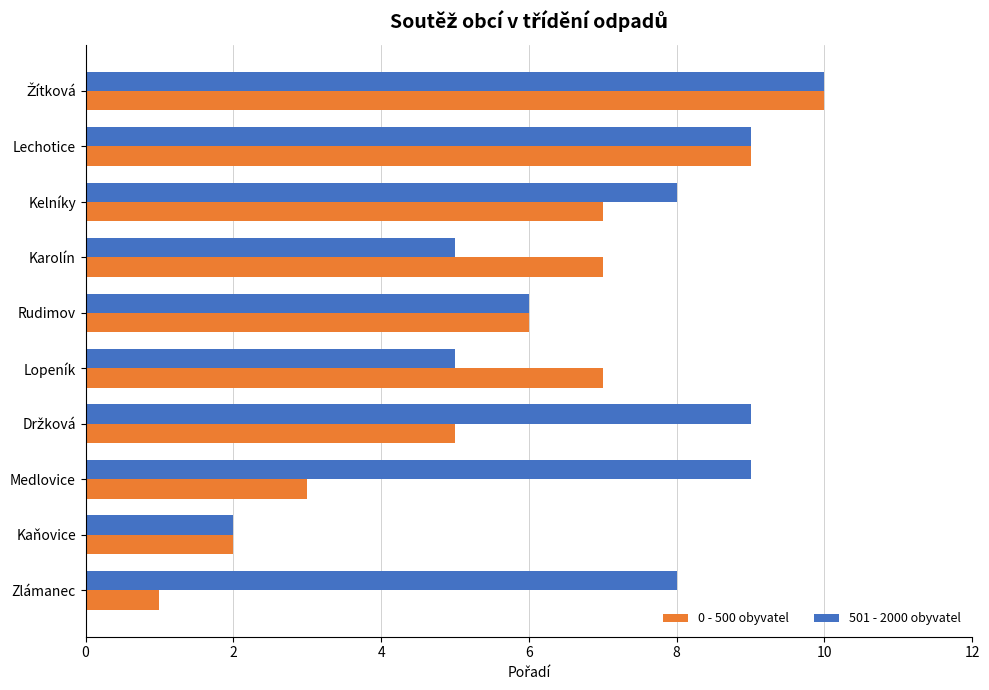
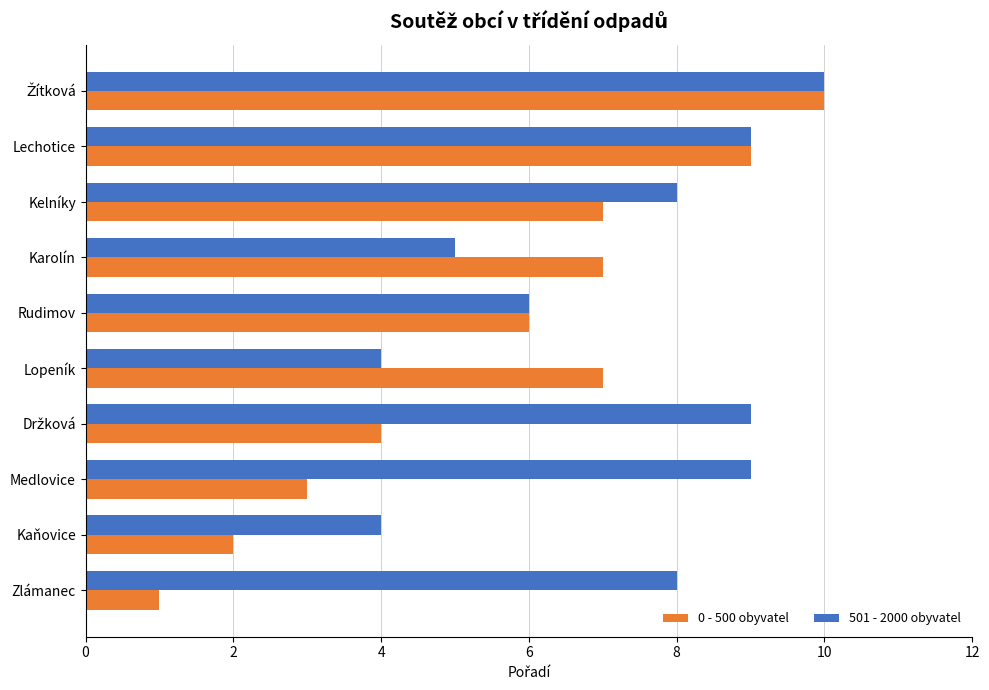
501 - 2000 obyvatel, Lopeník: 5 -> 4
0 - 500 obyvatel, Držková: 5 -> 4
501 - 2000 obyvatel, Kaňovice: 2 -> 4
